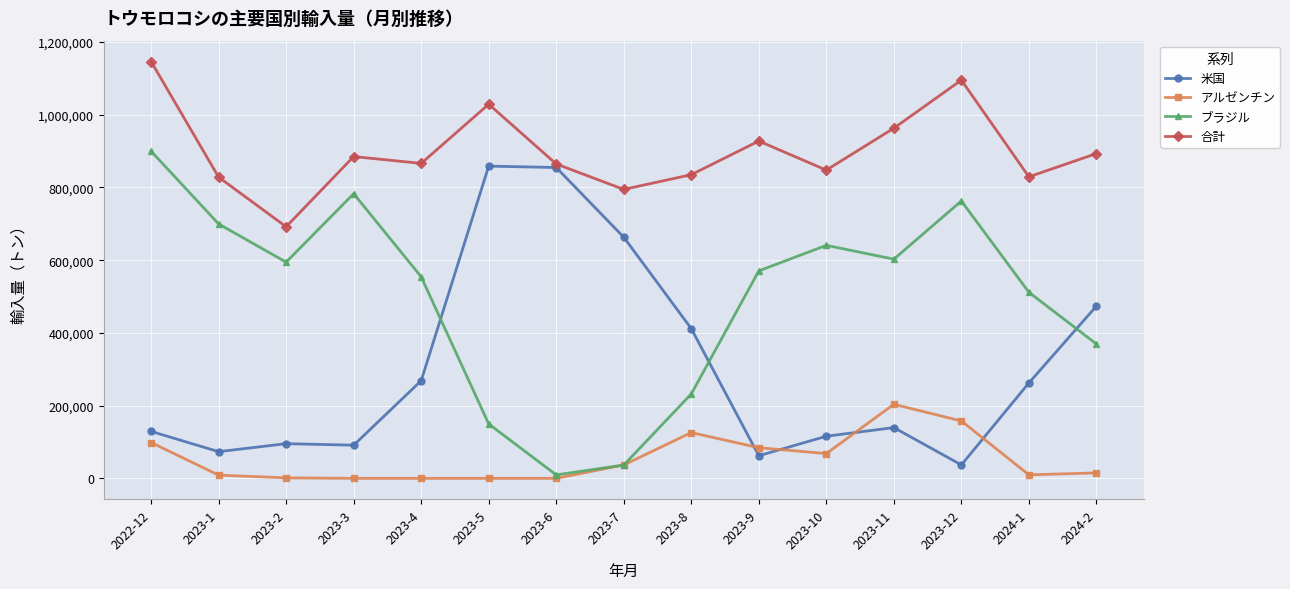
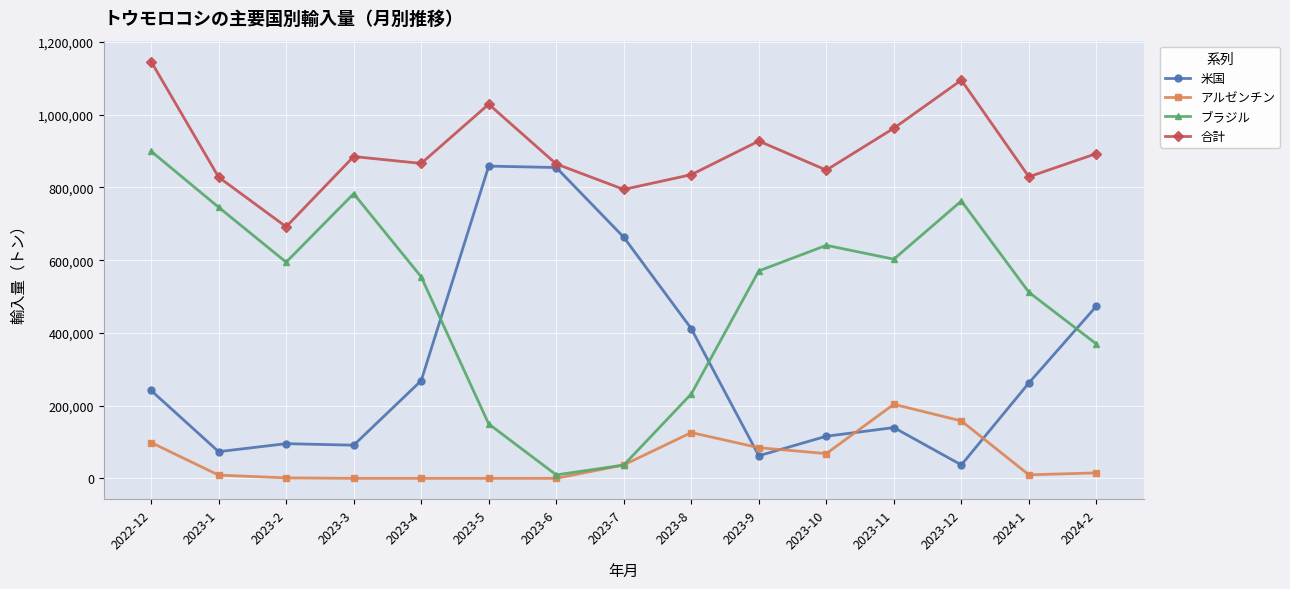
米国, 2022-12: 130,000 -> 240,000
ブラジル, 2023-1: 700,000 -> 750,000
